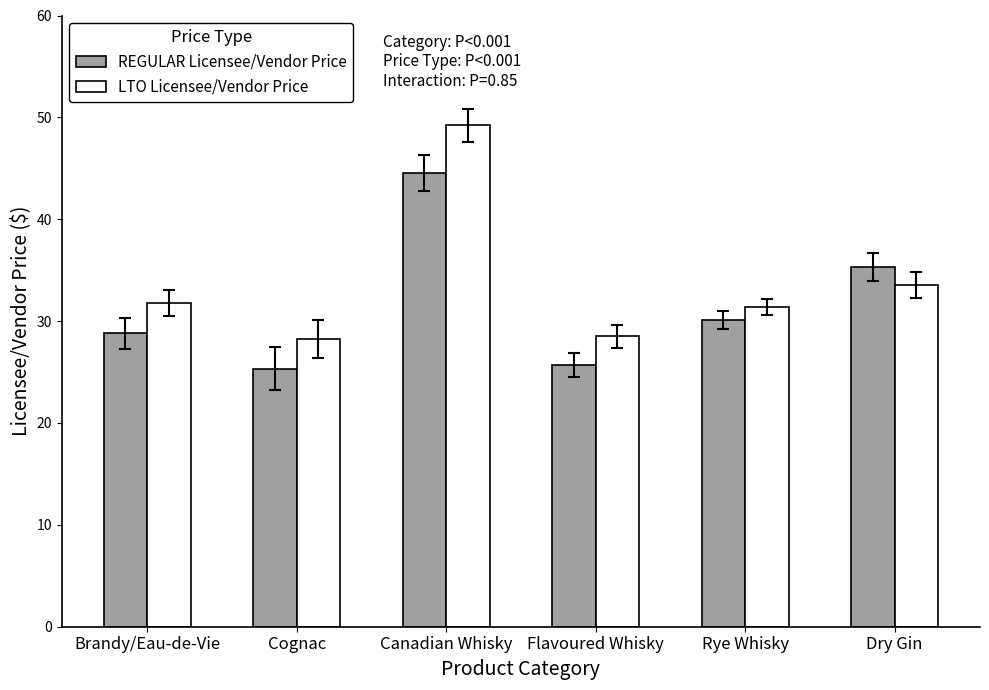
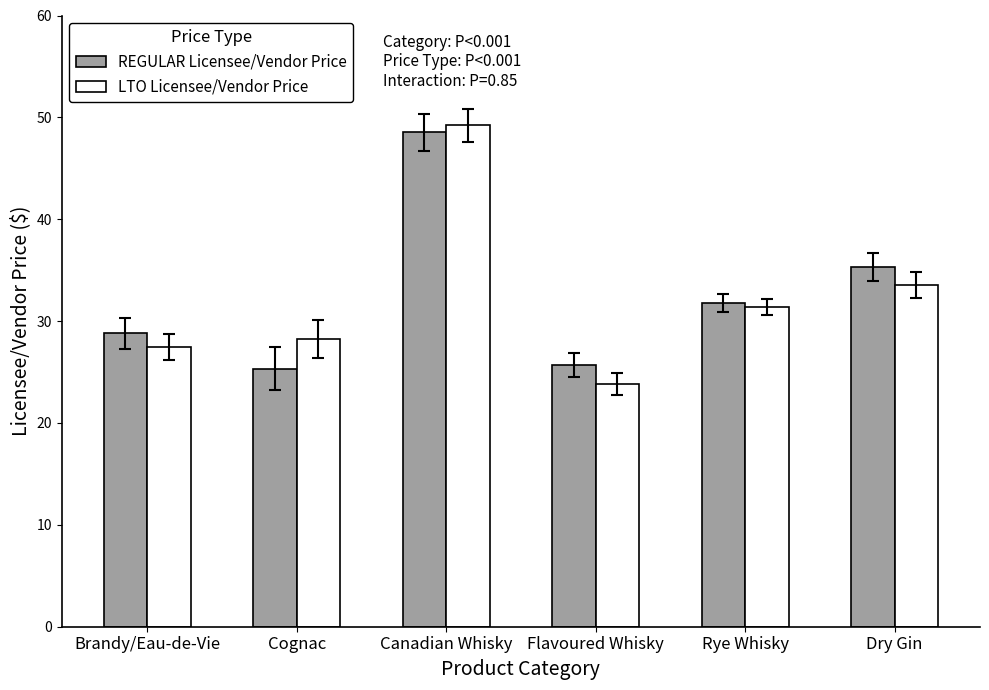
LTO Licensee/Vendor Price, Brandy/Eau-de-Vie: 31.8 -> 27.5
REGULAR Licensee/Vendor Price, Canadian Whisky: 44.5 -> 48.5
LTO Licensee/Vendor Price, Flavoured Whisky: 28.5 -> 23.8
REGULAR Licensee/Vendor Price, Rye Whisky: 30.1 -> 31.8
